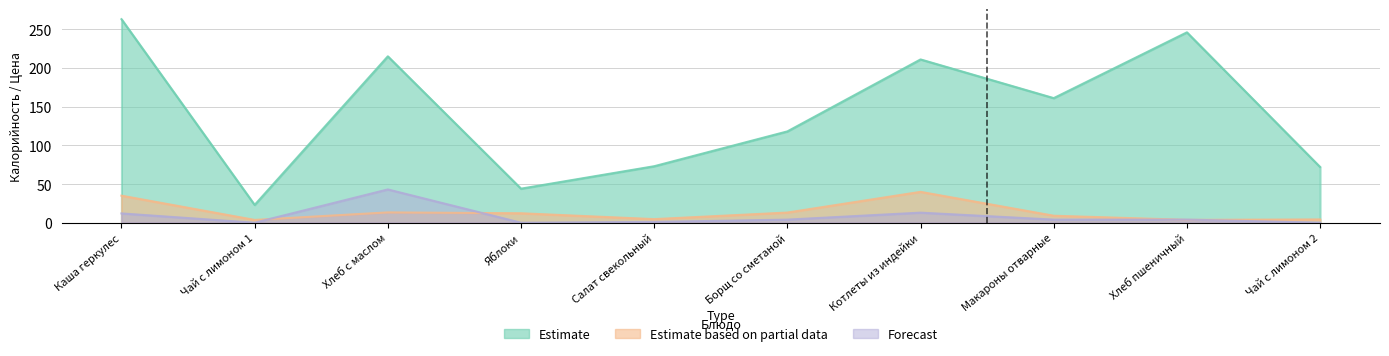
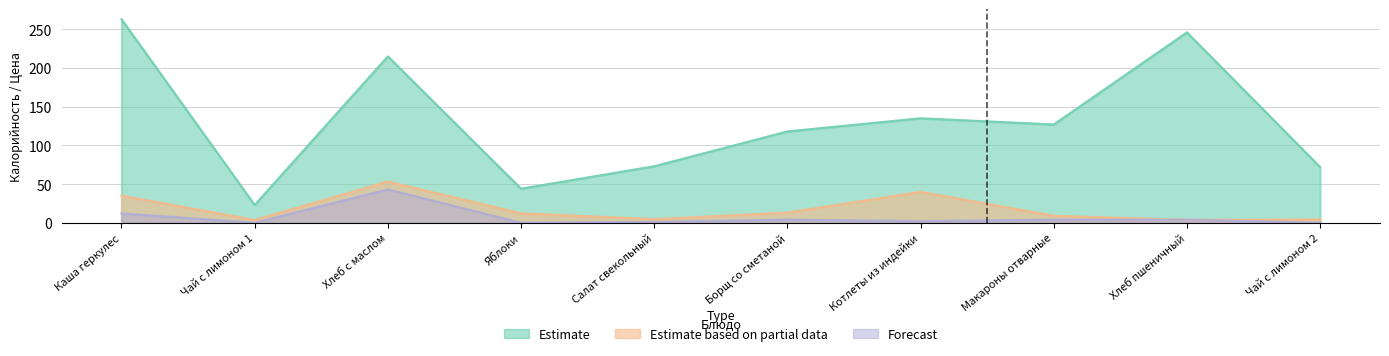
Estimate based on partial data, Хлеб с маслом: 10 -> 50
Estimate, Котлеты из индейки: 210 -> 140
Forecast, Котлеты из индейки: 10 -> 0
Estimate, Макароны отварные: 160 -> 130
